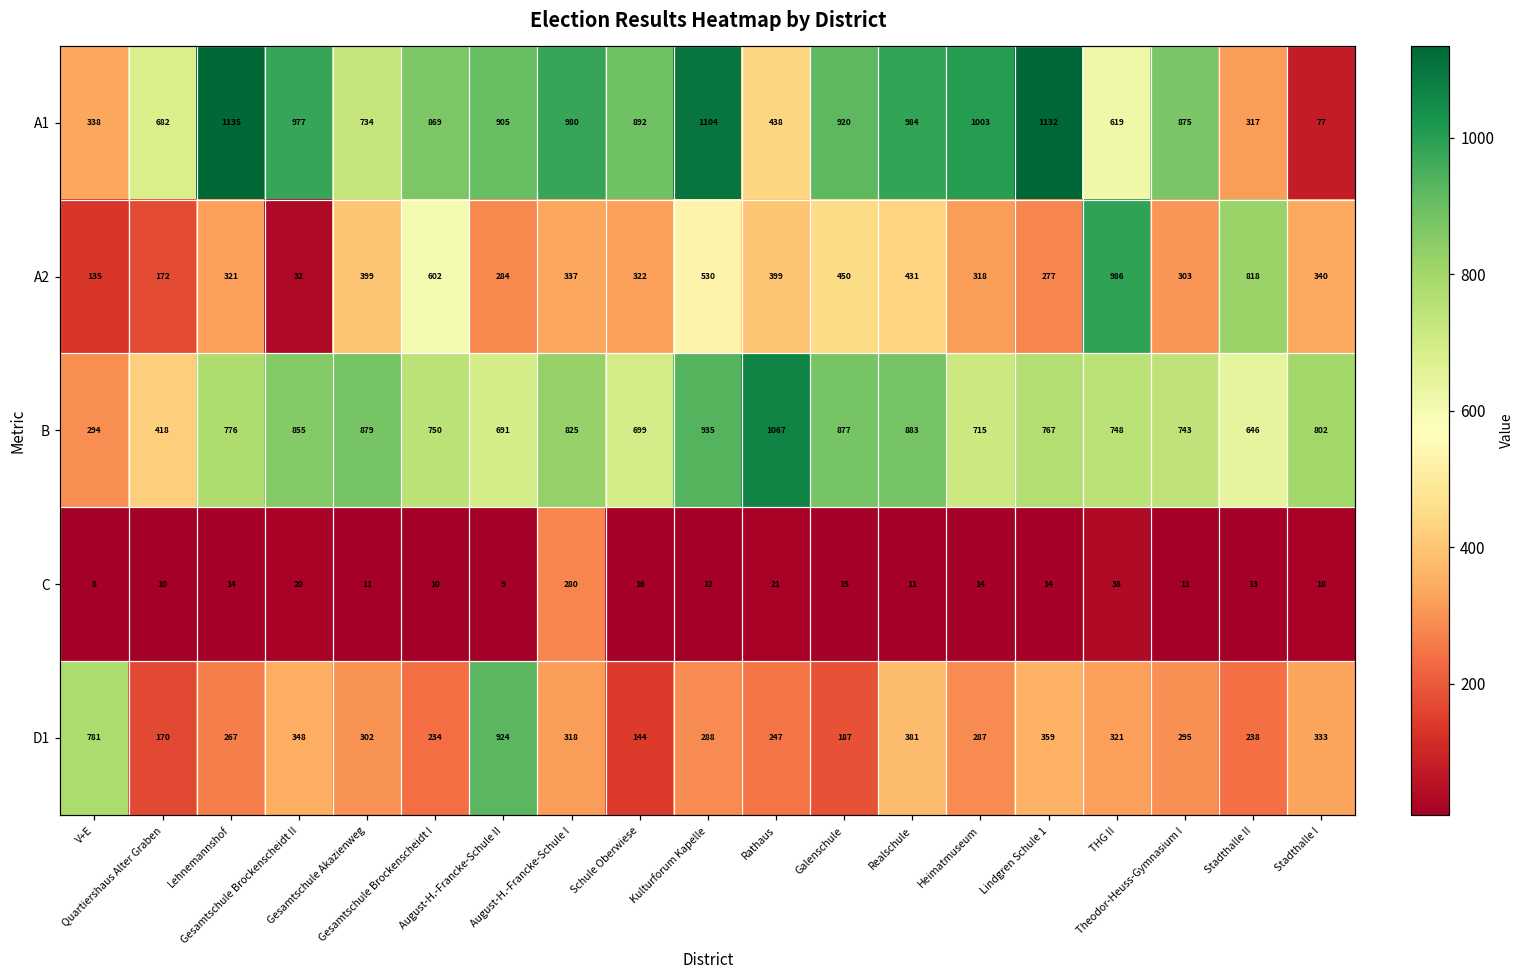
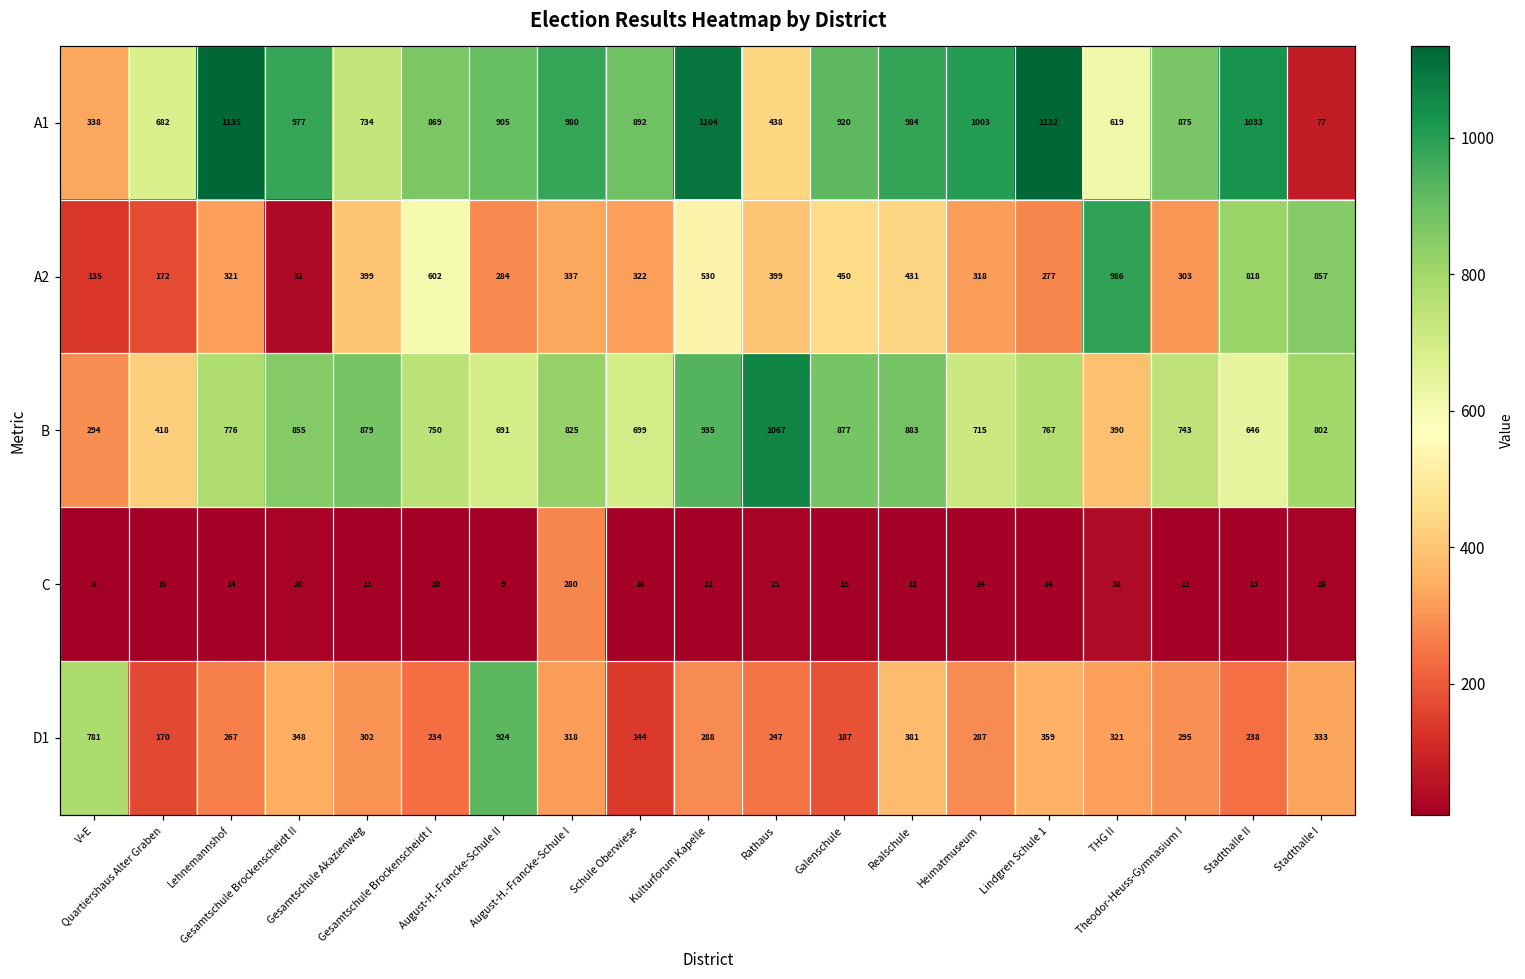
A1, Stadthalle II: 317 -> 1033
A2, Stadthalle I: 340 -> 857
B, THG II: 748 -> 390
